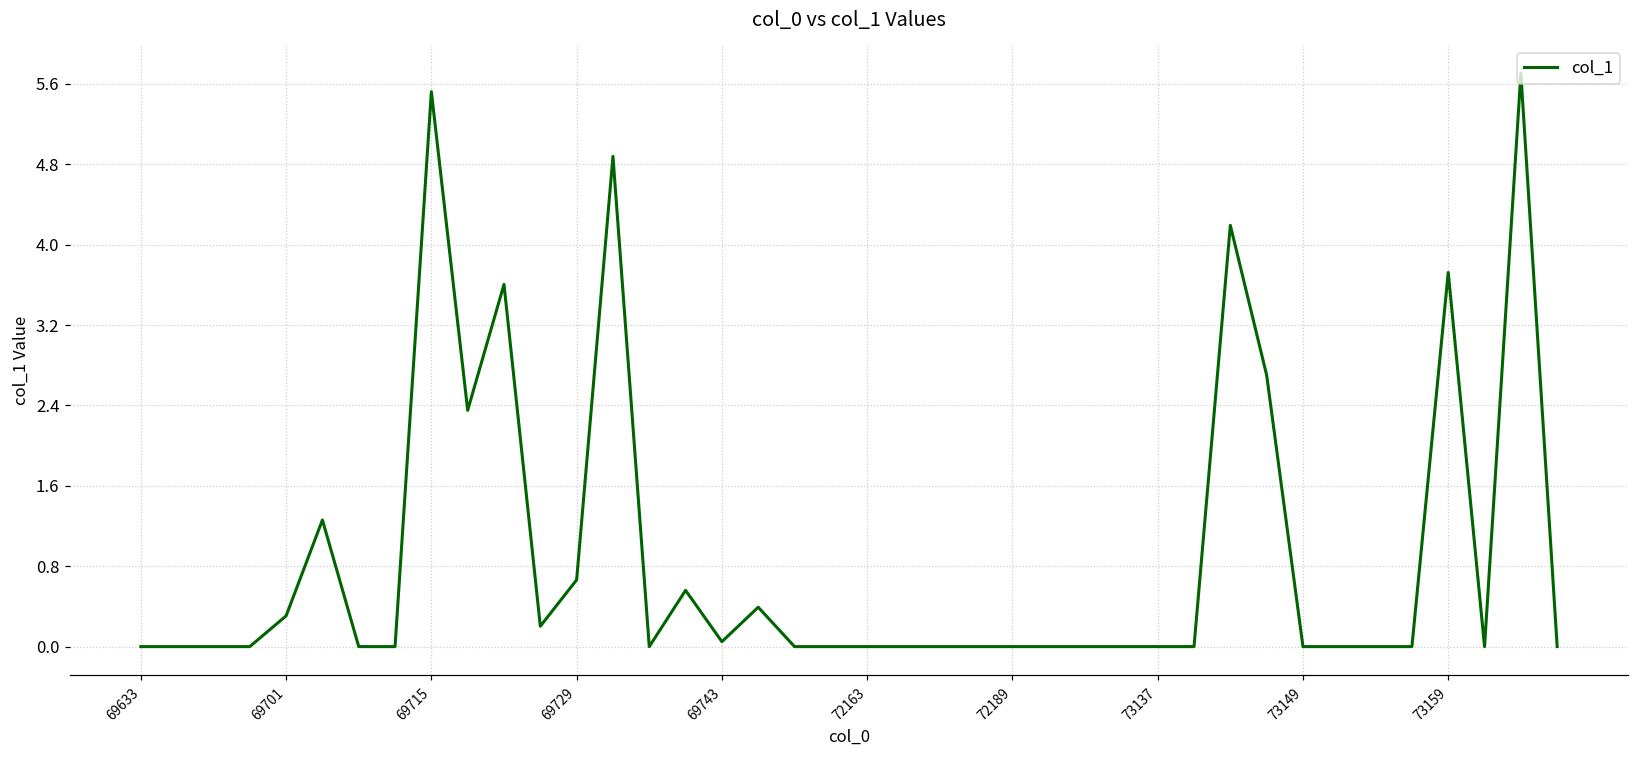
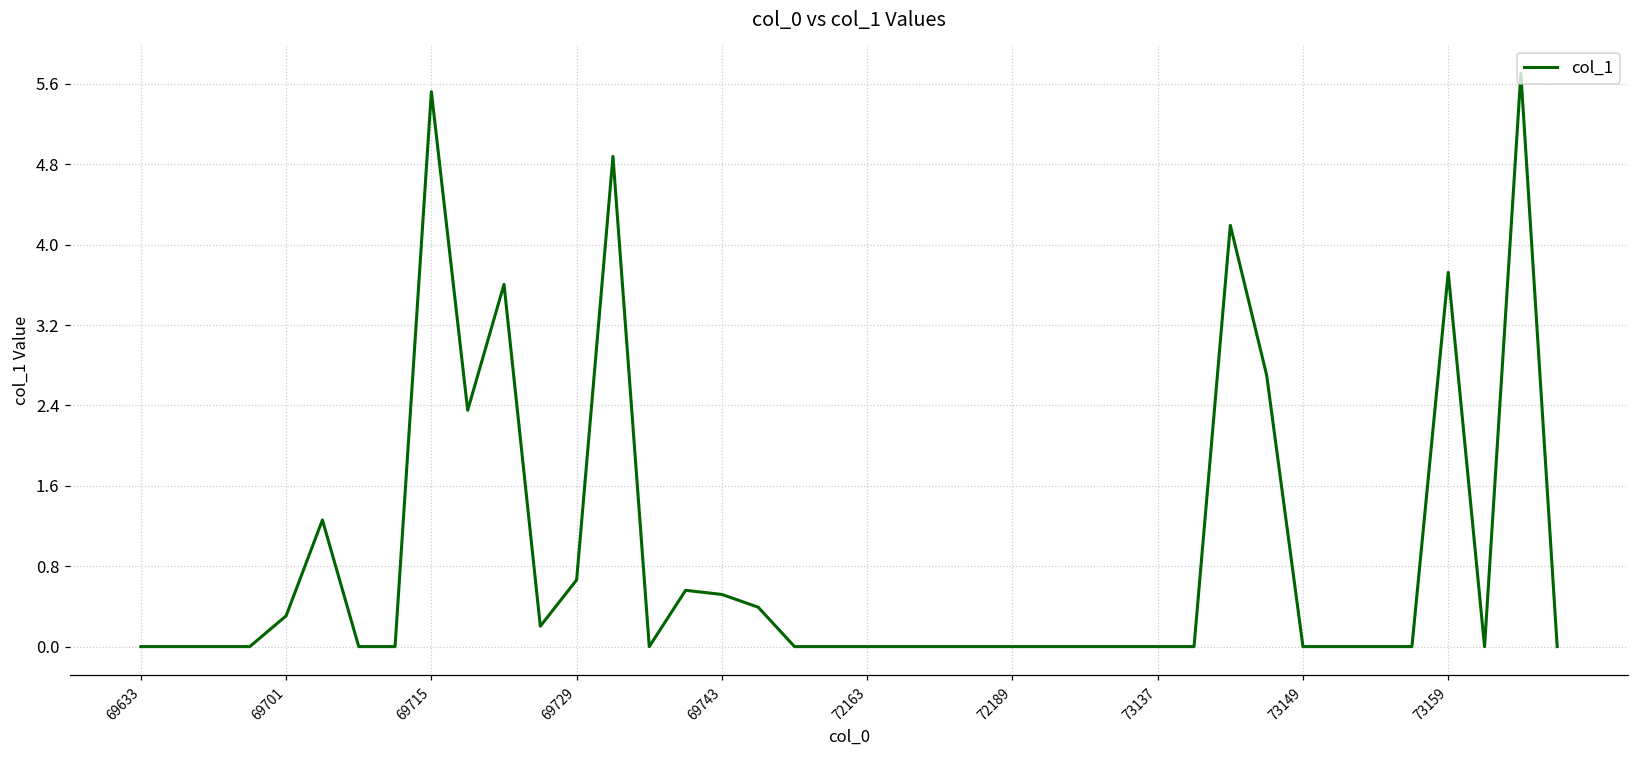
69743: 0.0 -> 0.5
